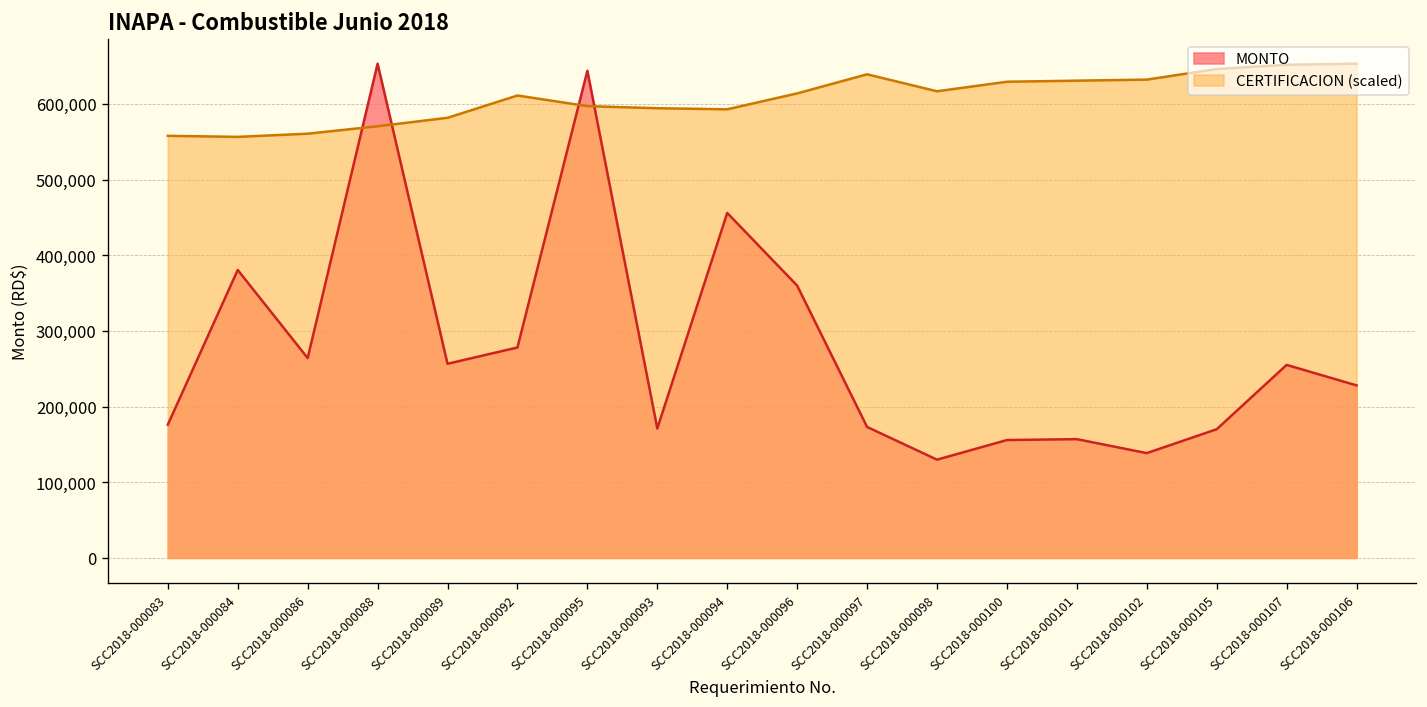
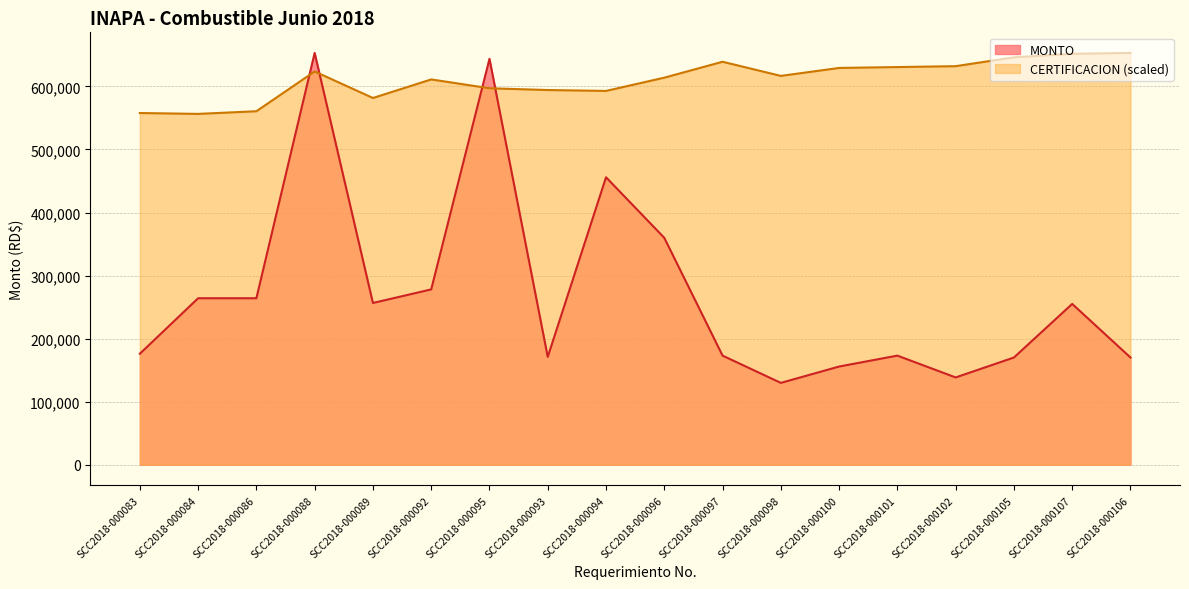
MONTO, SCC2018-000084: 380,000 -> 260,000
CERTIFICACION (scaled), SCC2018-000088: 570,000 -> 620,000
MONTO, SCC2018-000101: 160,000 -> 170,000
MONTO, SCC2018-000106: 230,000 -> 170,000
